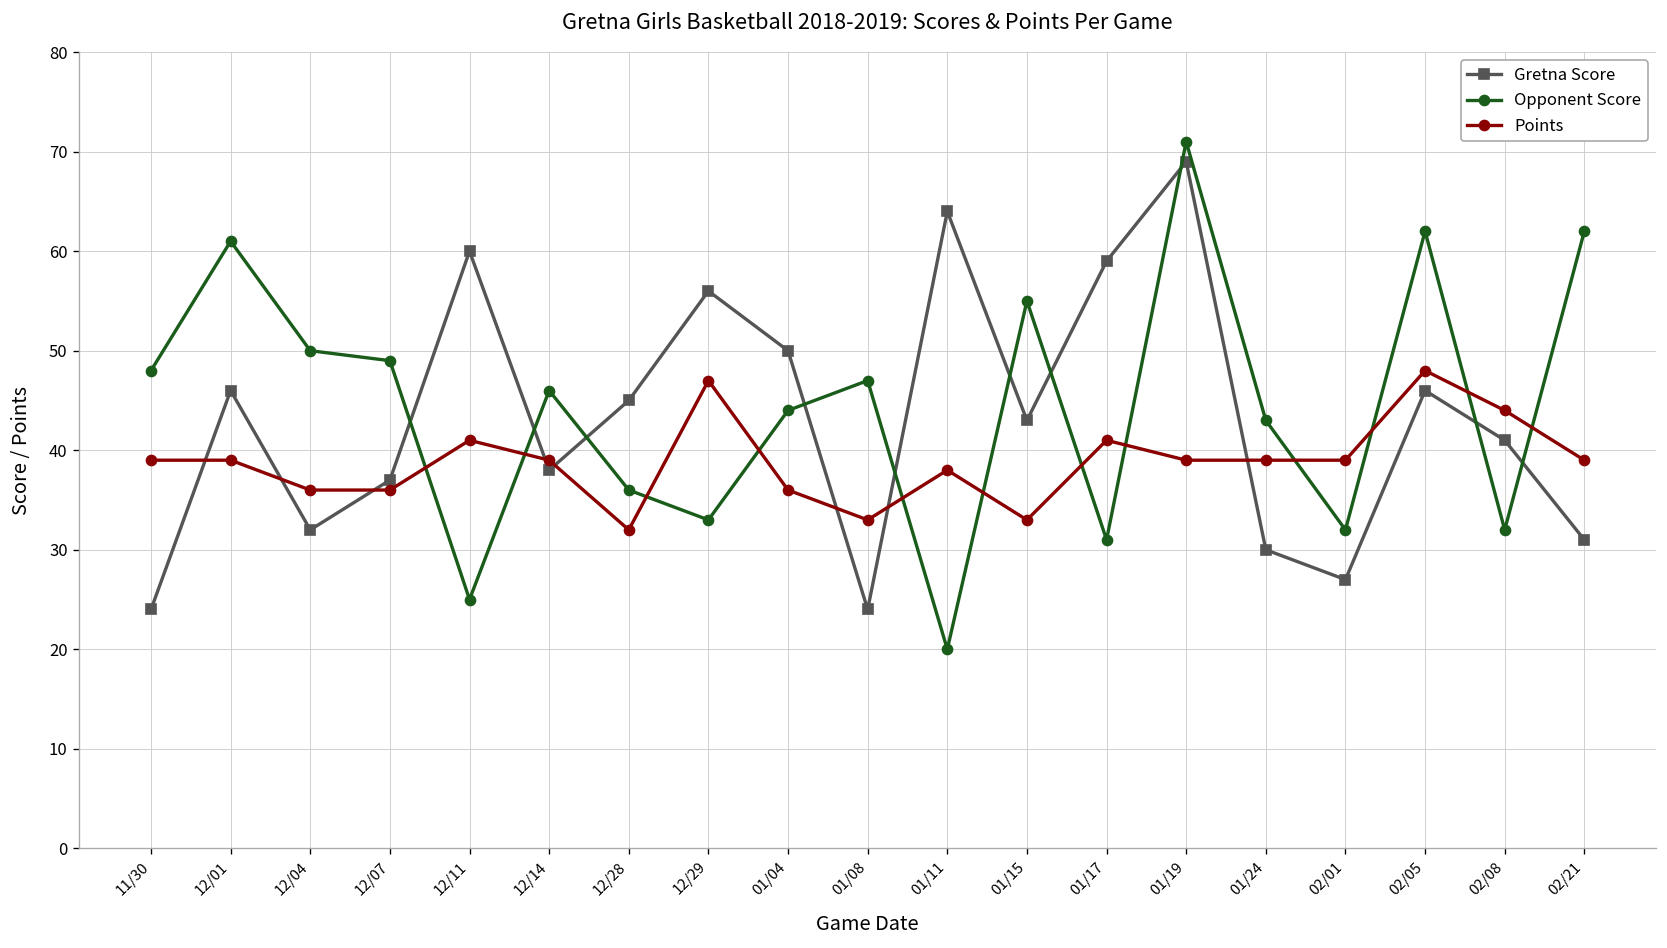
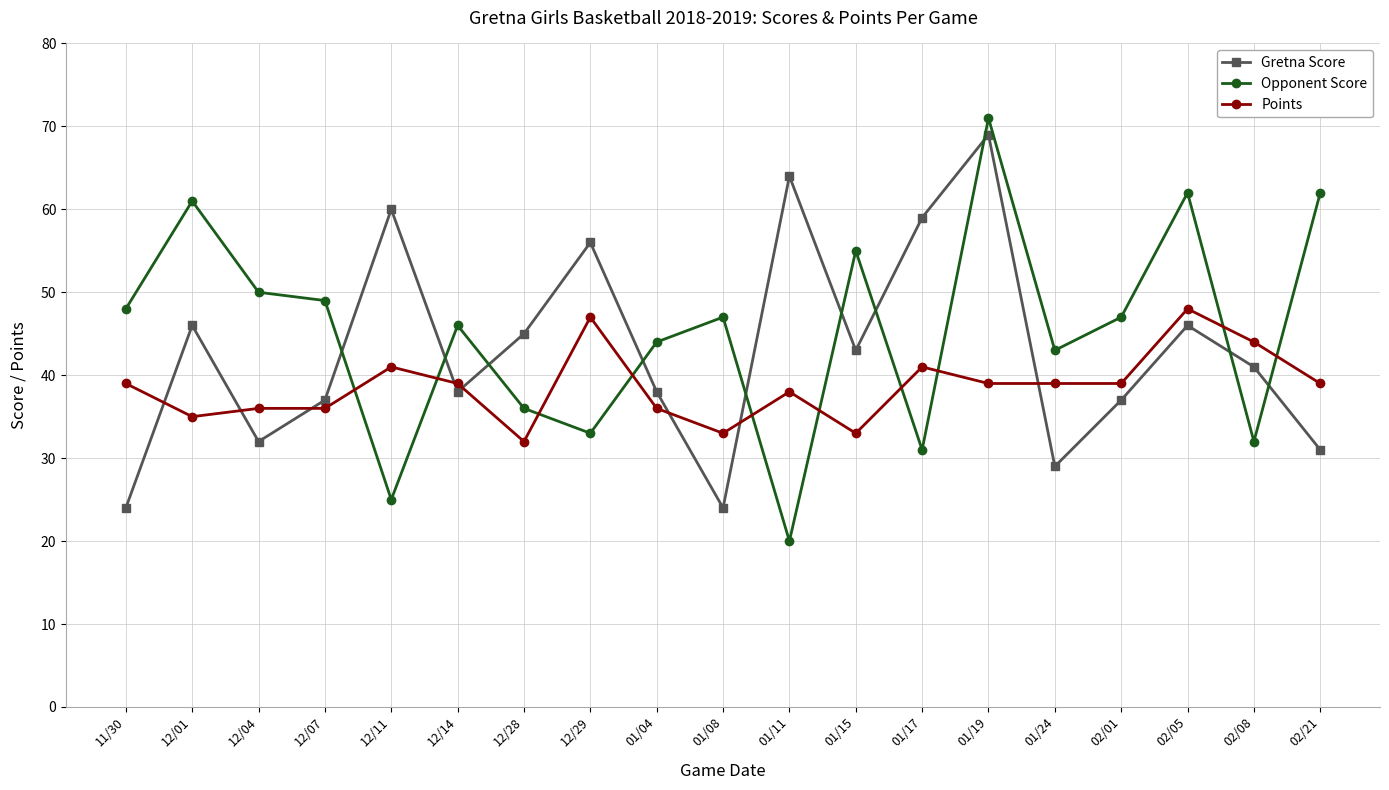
Points, 12/01: 39 -> 35
Gretna Score, 01/04: 50 -> 38
Gretna Score, 01/24: 30 -> 29
Gretna Score, 02/01: 27 -> 37
Opponent Score, 02/01: 32 -> 47
